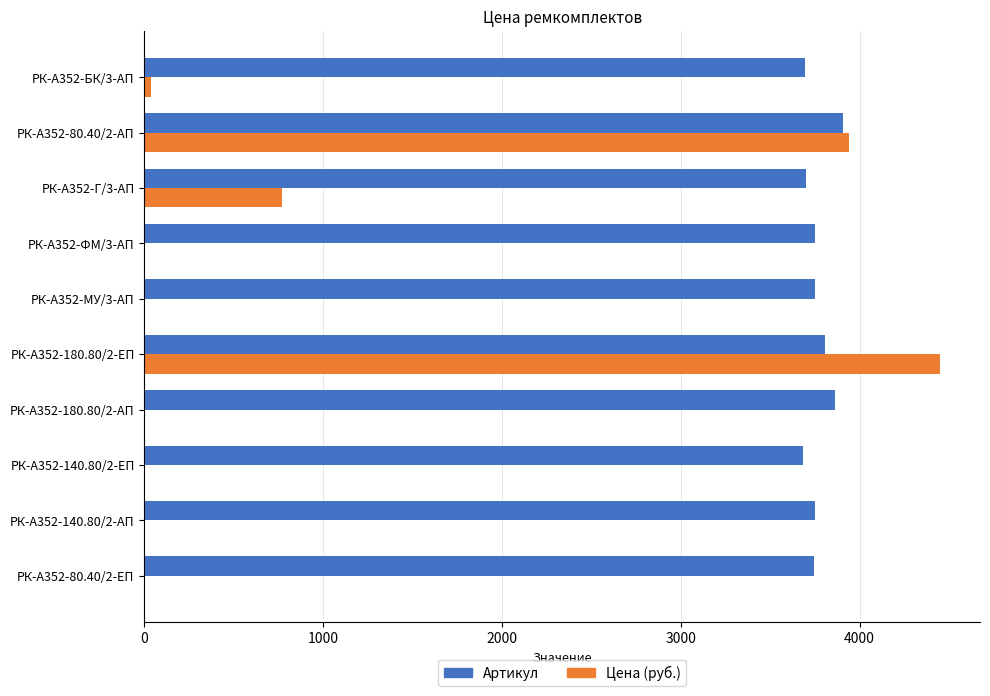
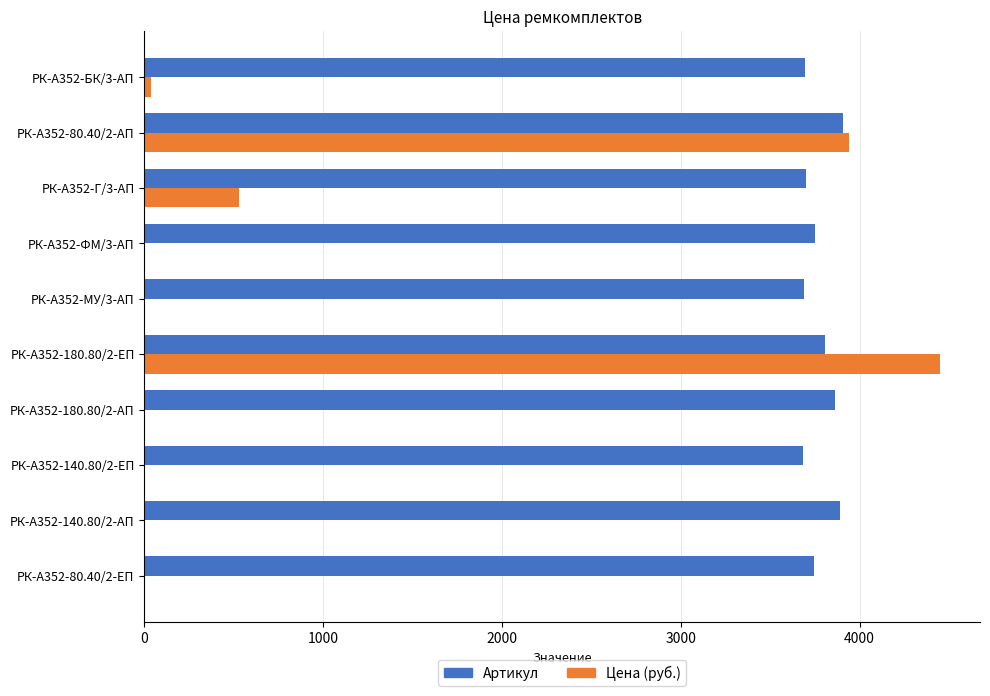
Цена (руб.), РК-А352-Г/3-АП: 770 -> 530
Артикул, РК-А352-МУ/3-АП: 3750 -> 3690
Артикул, РК-А352-140.80/2-АП: 3750 -> 3890
